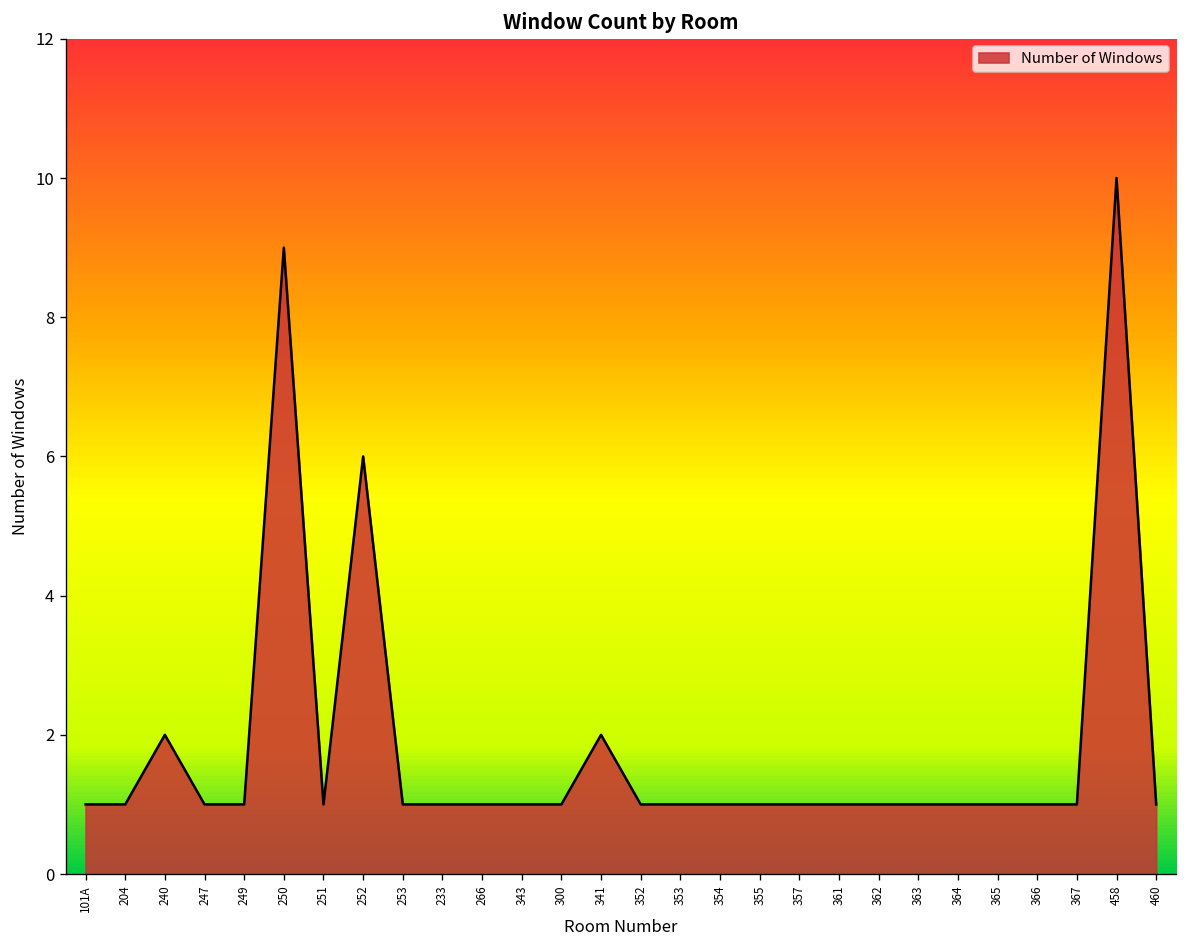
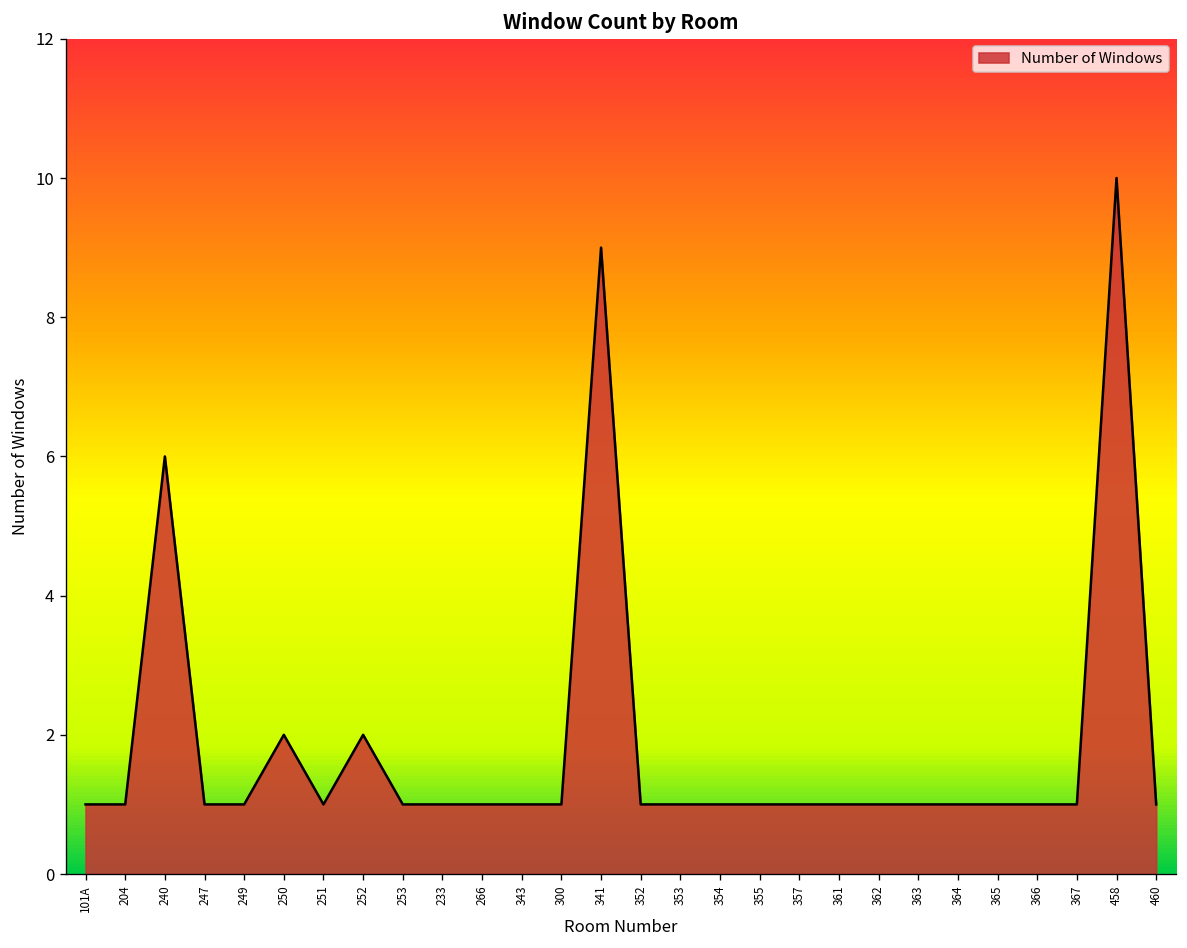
240: 2 -> 6
250: 9 -> 2
252: 6 -> 2
341: 2 -> 9
